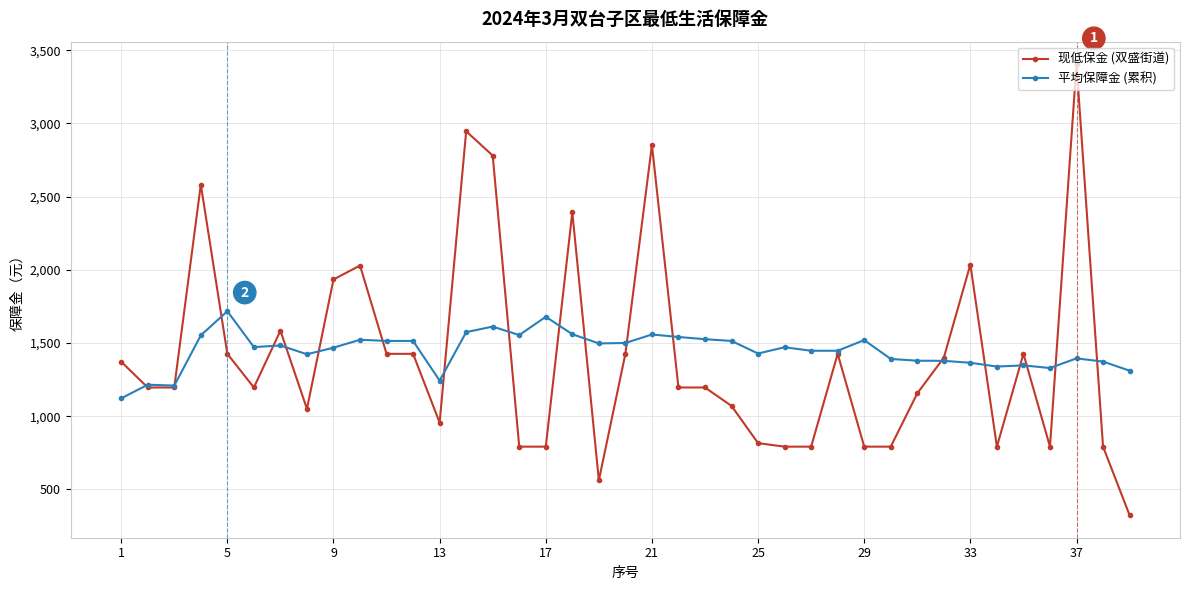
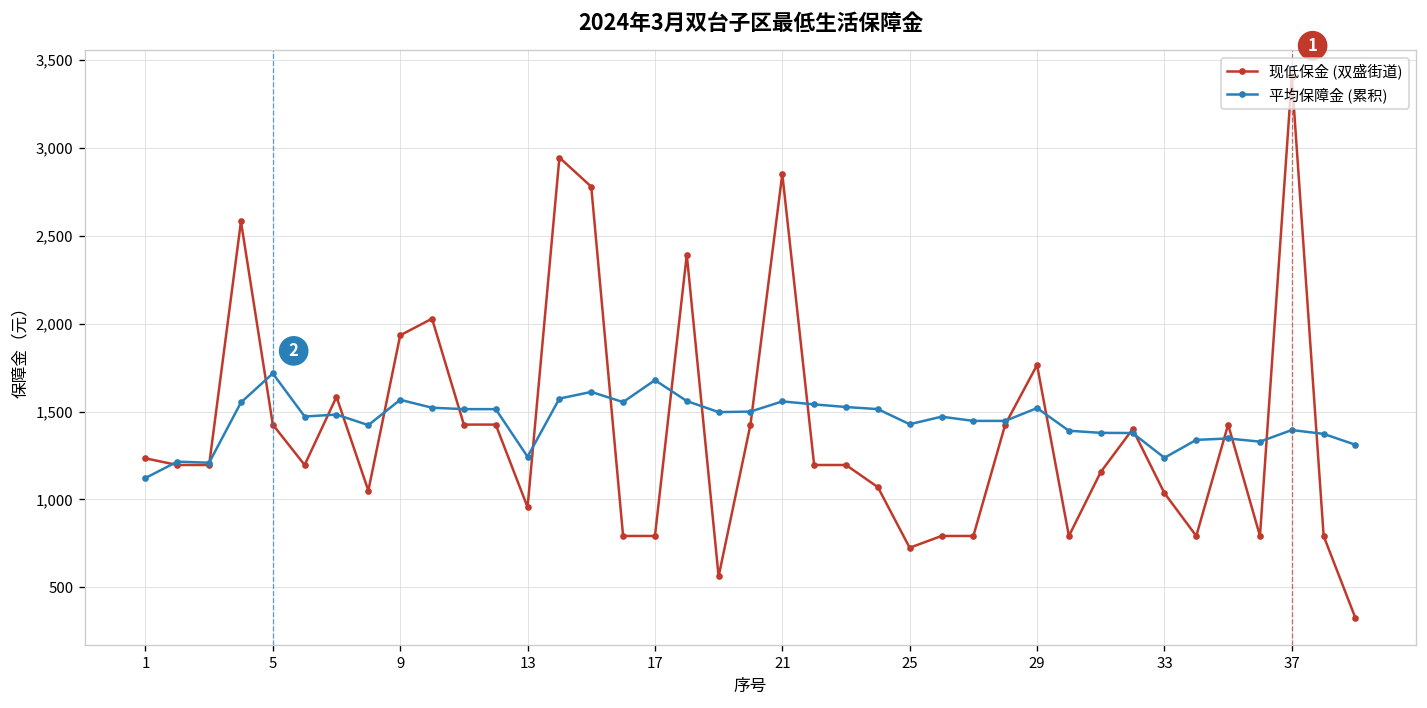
现低保金 (双盛街道), 1: 1,370 -> 1,230
平均保障金 (累积), 9: 1,470 -> 1,570
现低保金 (双盛街道), 25: 820 -> 730
现低保金 (双盛街道), 29: 790 -> 1,770
现低保金 (双盛街道), 33: 2,040 -> 1,040
平均保障金 (累积), 33: 1,370 -> 1,240
